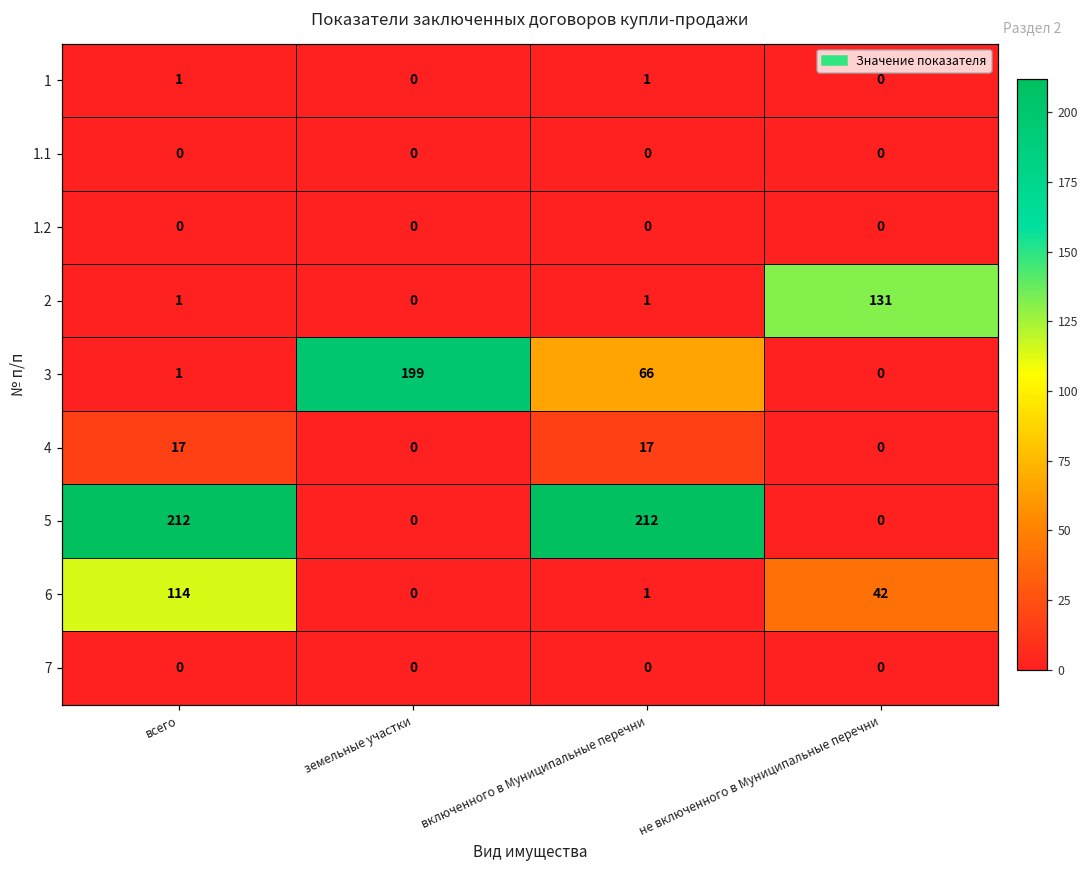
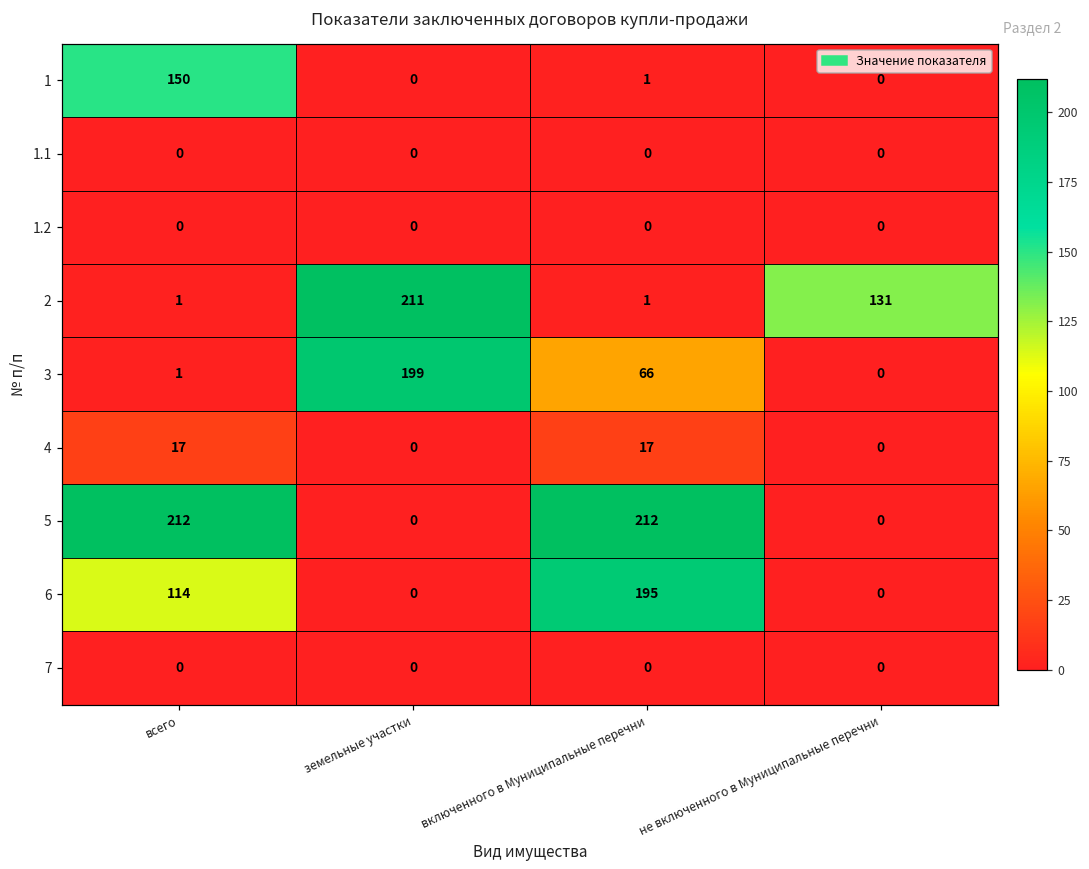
1, всего: 1 -> 150
2, земельные участки: 0 -> 211
6, включенного в Муниципальные перечни: 1 -> 195
6, не включенного в Муниципальные перечни: 42 -> 0
